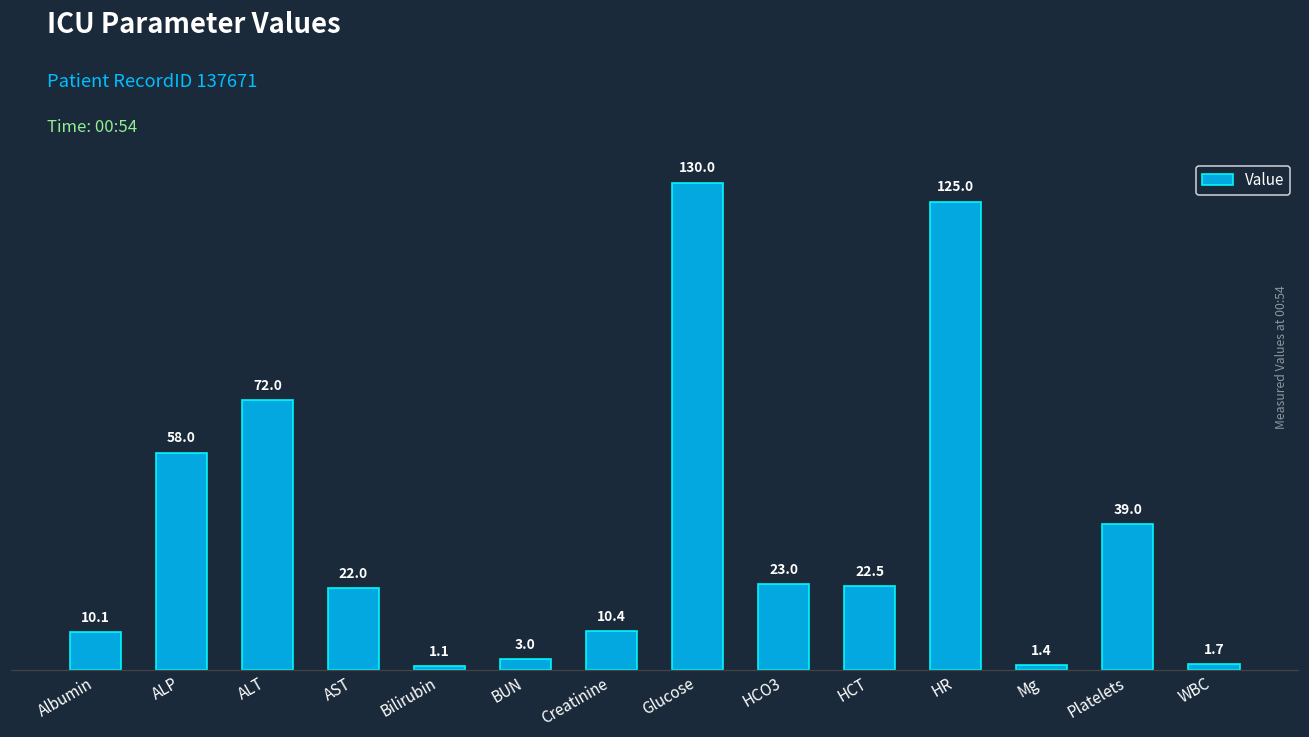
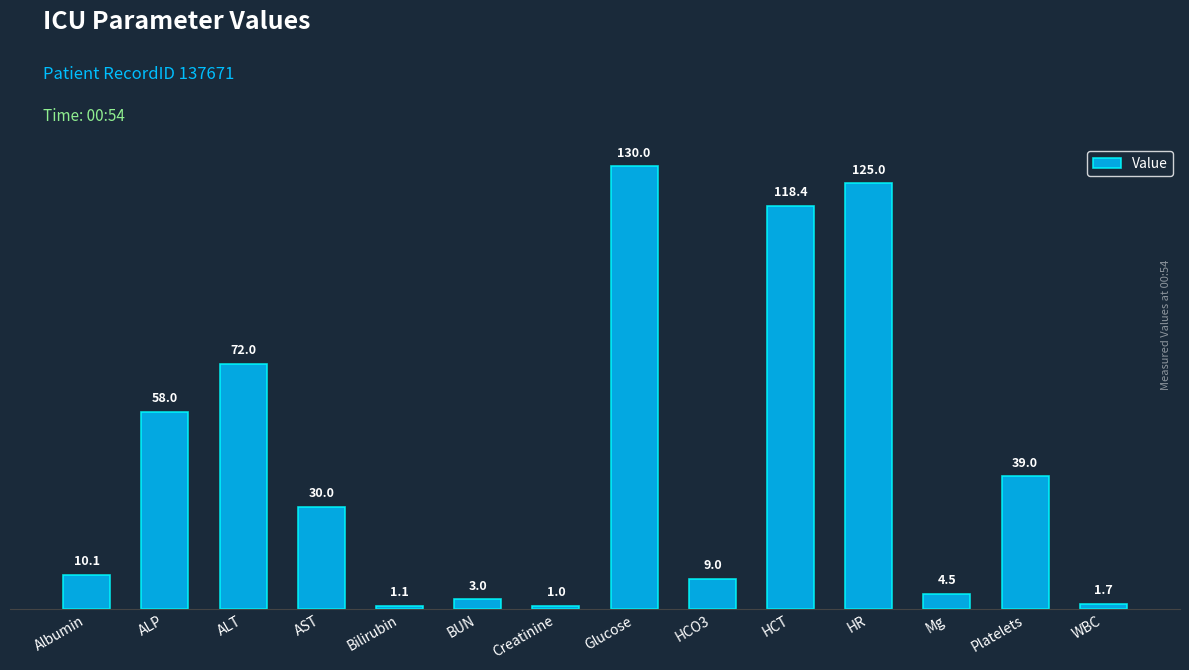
AST: 22.0 -> 30.0
Creatinine: 10.4 -> 1.0
HCO3: 23.0 -> 9.0
HCT: 22.5 -> 118.4
Mg: 1.4 -> 4.5
